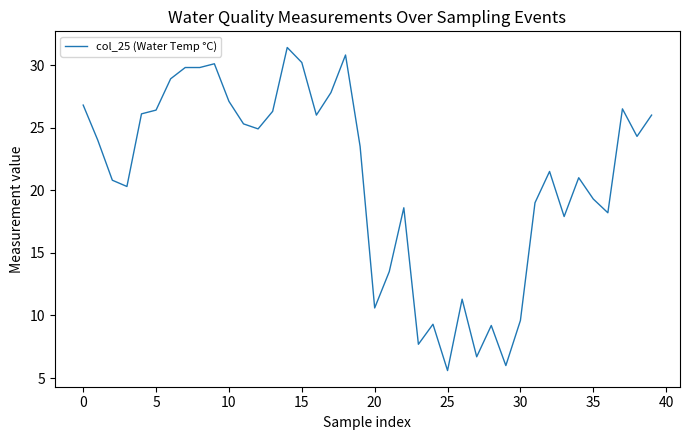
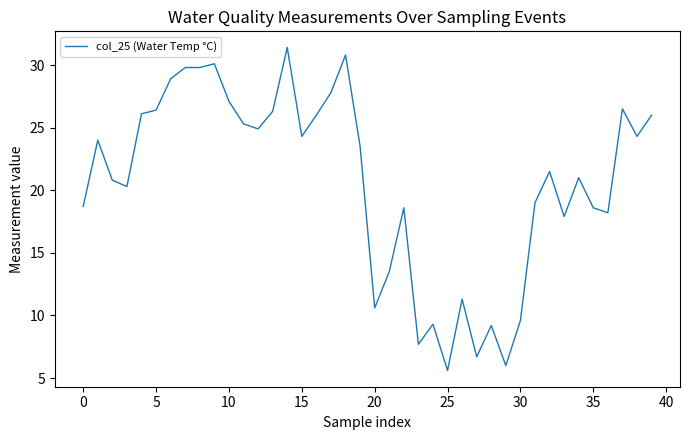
0: 26.8 -> 18.7
15: 30.2 -> 24.3
35: 19.3 -> 18.6
